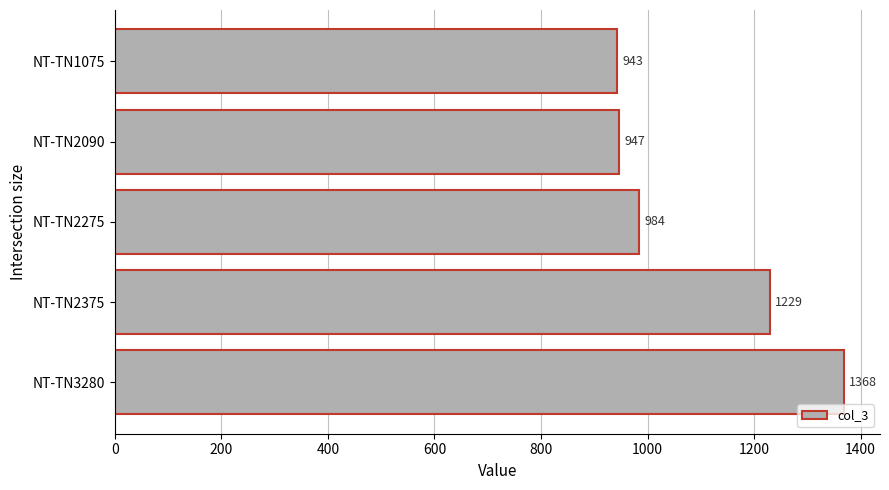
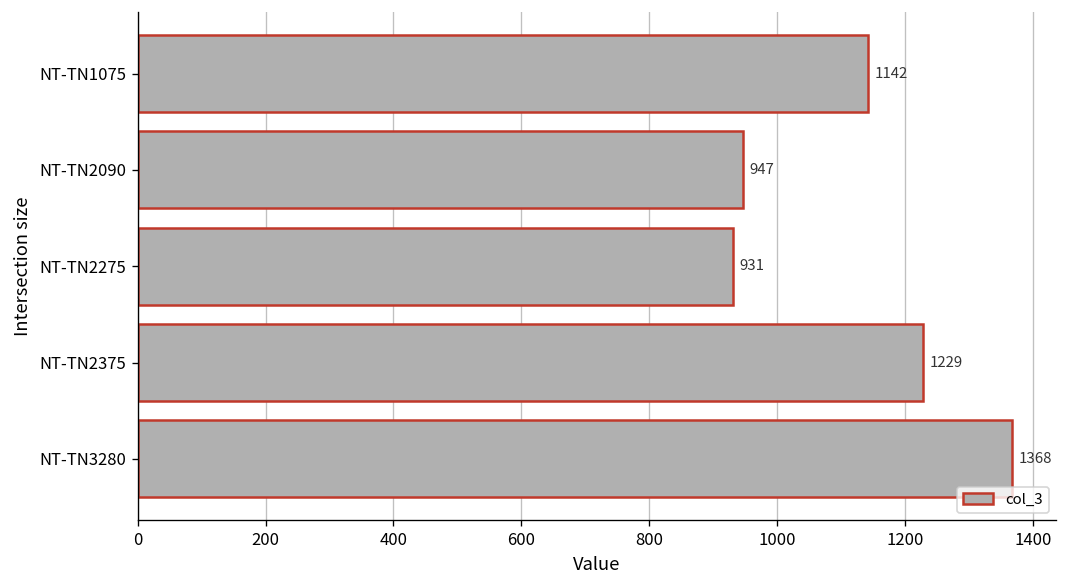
NT-TN1075: 943 -> 1142
NT-TN2275: 984 -> 931
